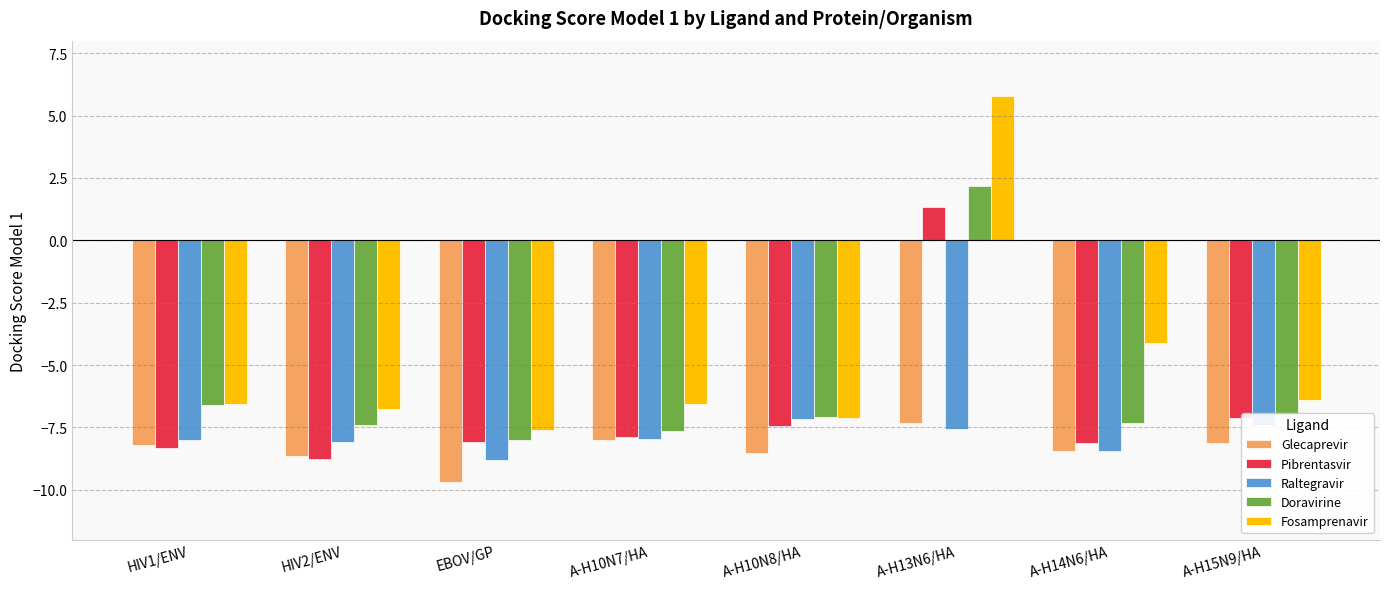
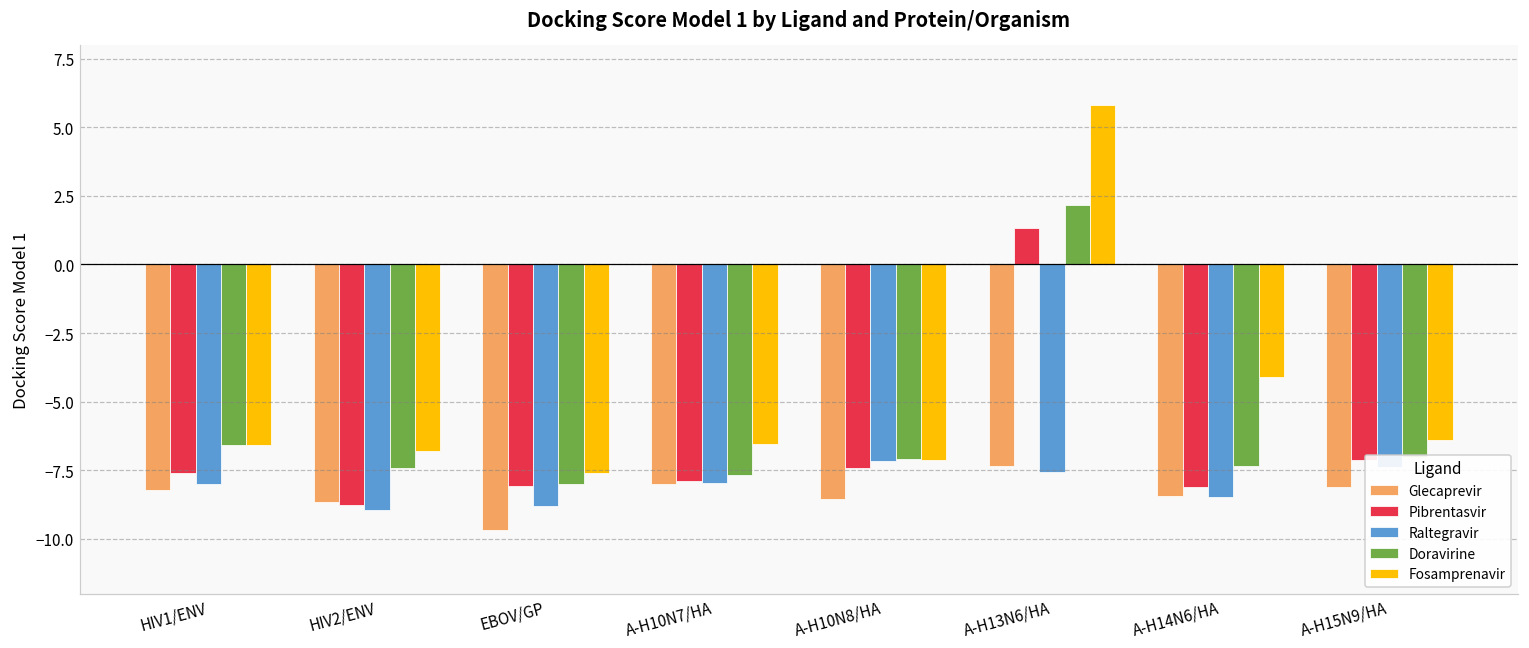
Pibrentasvir, HIV1/ENV: -8.3 -> -7.6
Raltegravir, HIV2/ENV: -8.1 -> -8.9
